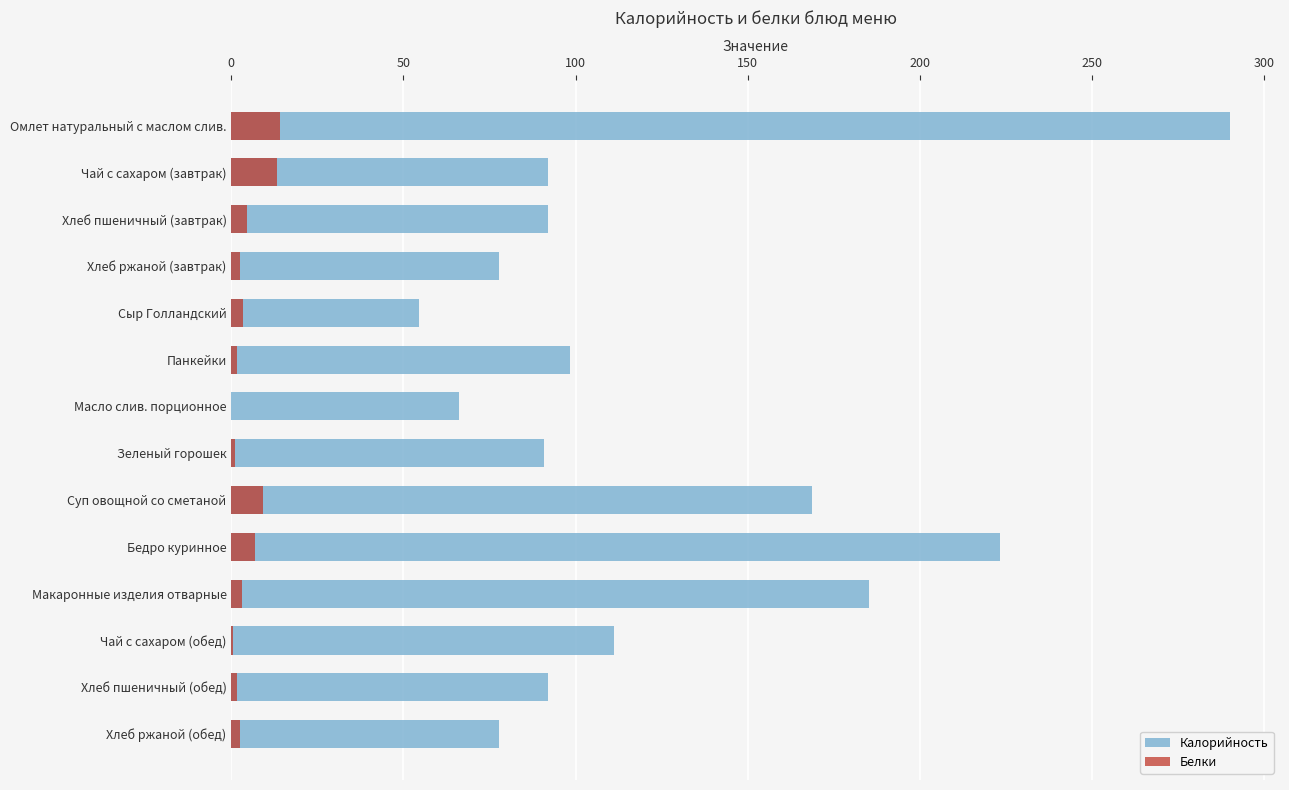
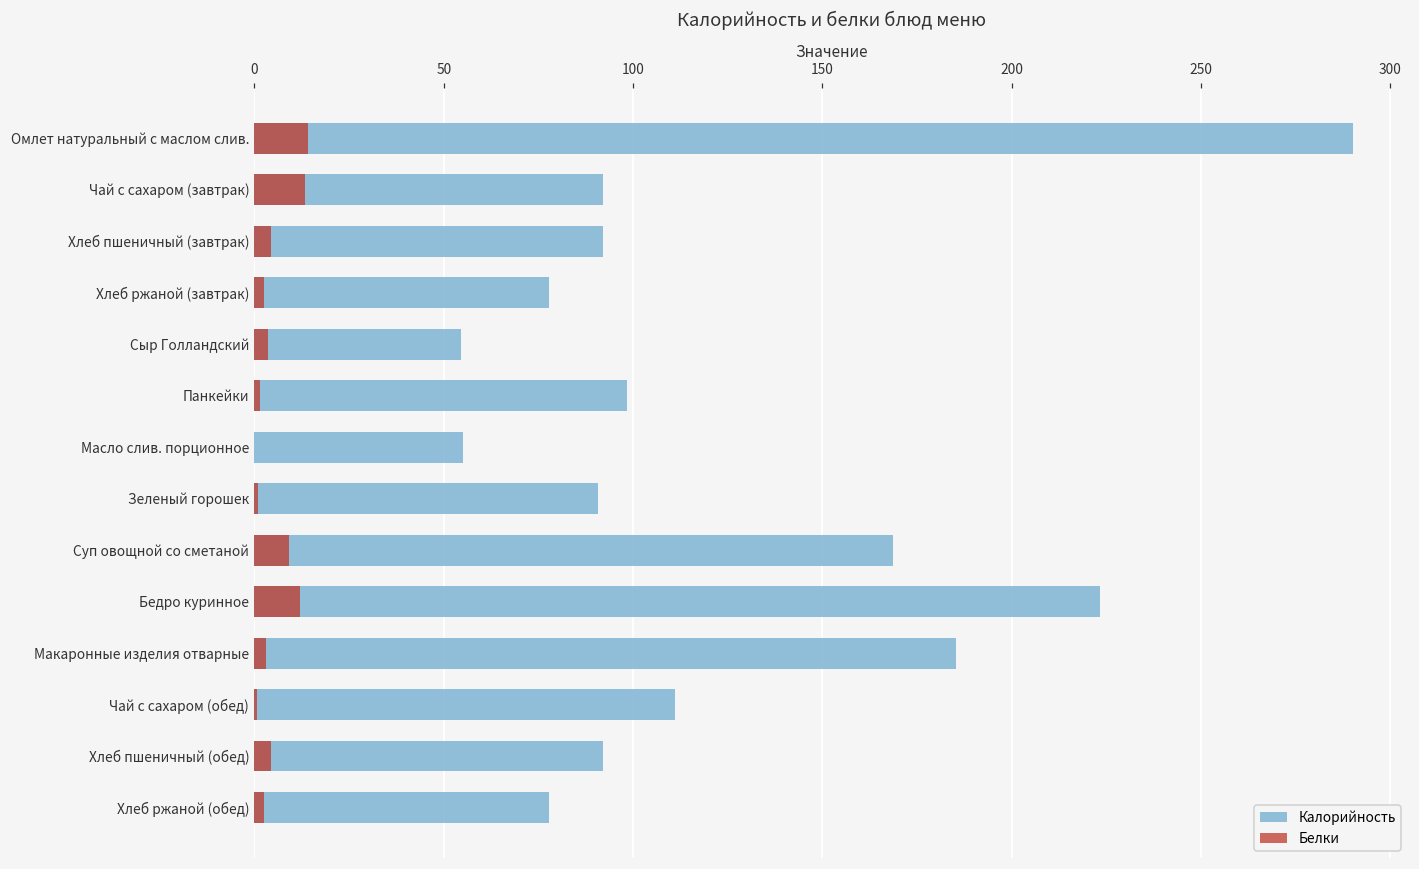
Калорийность, Масло слив. порционное: 66 -> 55
Белки, Бедро куринное: 7 -> 12
Белки, Хлеб пшеничный (обед): 2 -> 4
